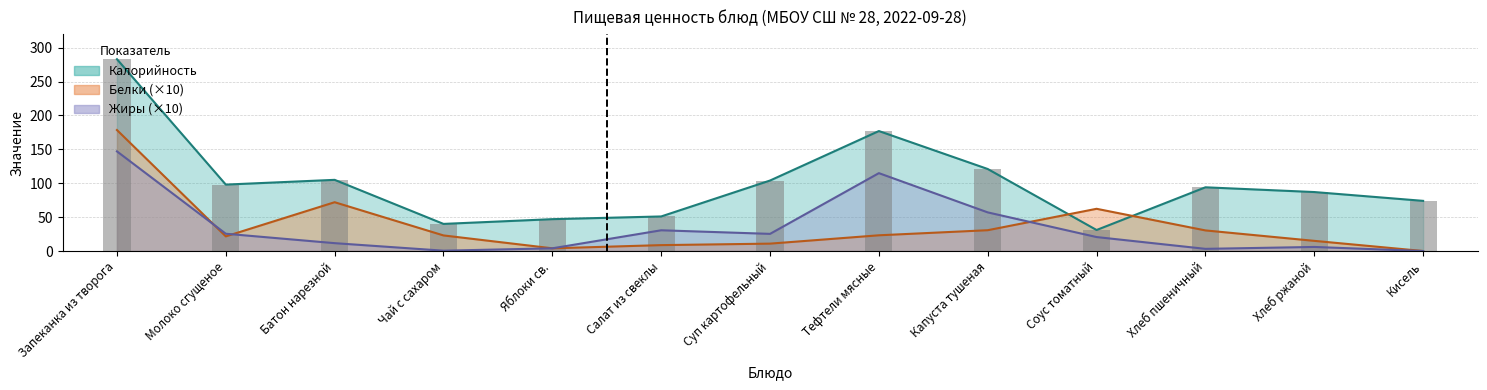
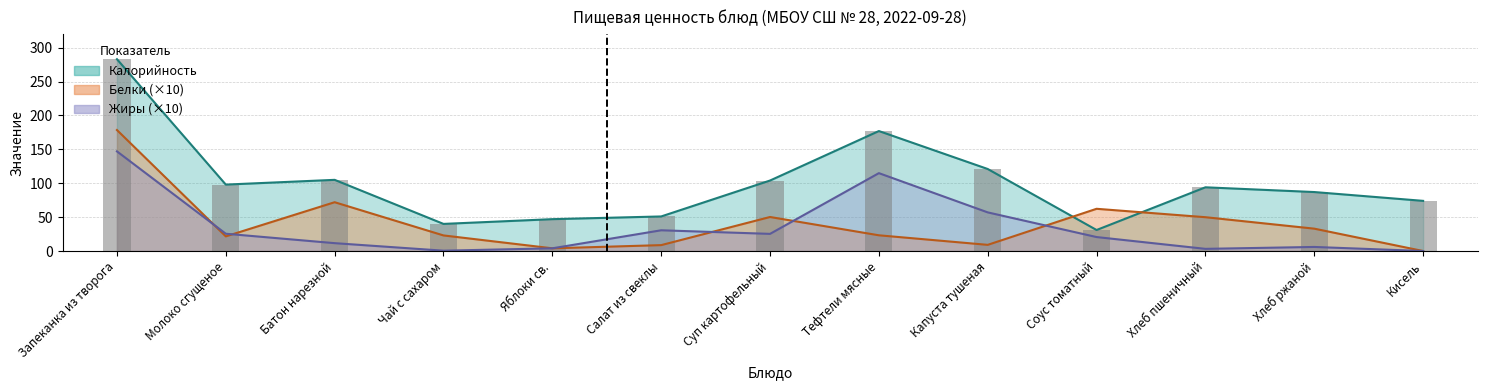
Белки (×10), Суп картофельный: 10 -> 50
Белки (×10), Капуста тушеная: 30 -> 10
Белки (×10), Хлеб пшеничный: 30 -> 50
Белки (×10), Хлеб ржаной: 20 -> 30
